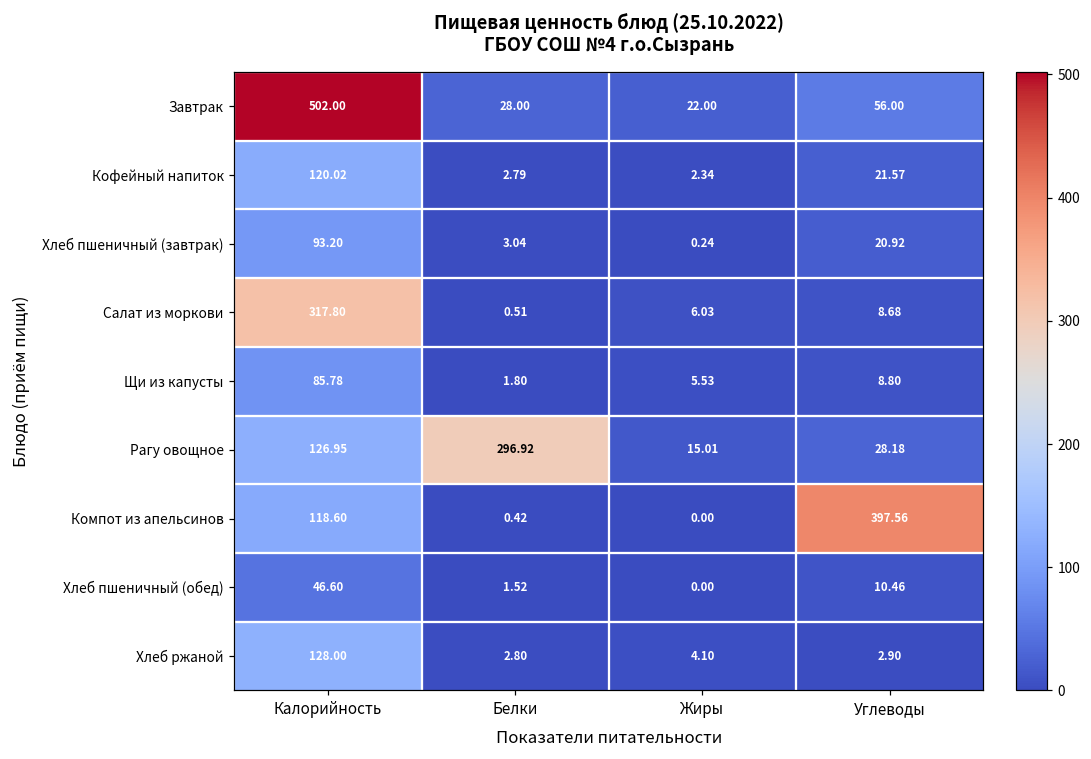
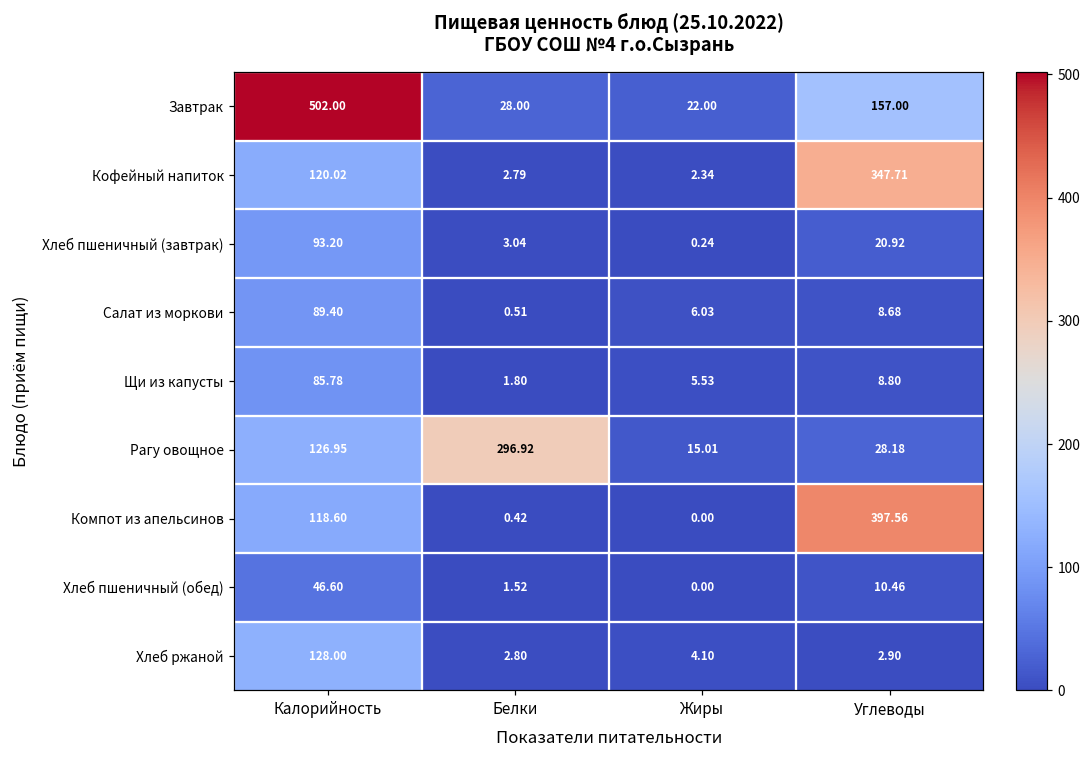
Завтрак, Углеводы: 56.00 -> 157.00
Кофейный напиток, Углеводы: 21.57 -> 347.71
Салат из моркови, Калорийность: 317.80 -> 89.40
